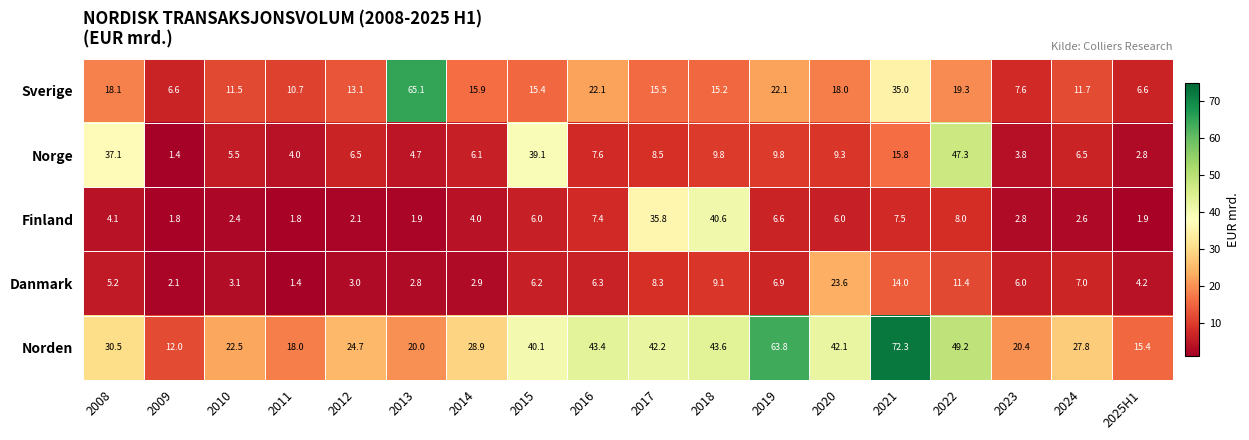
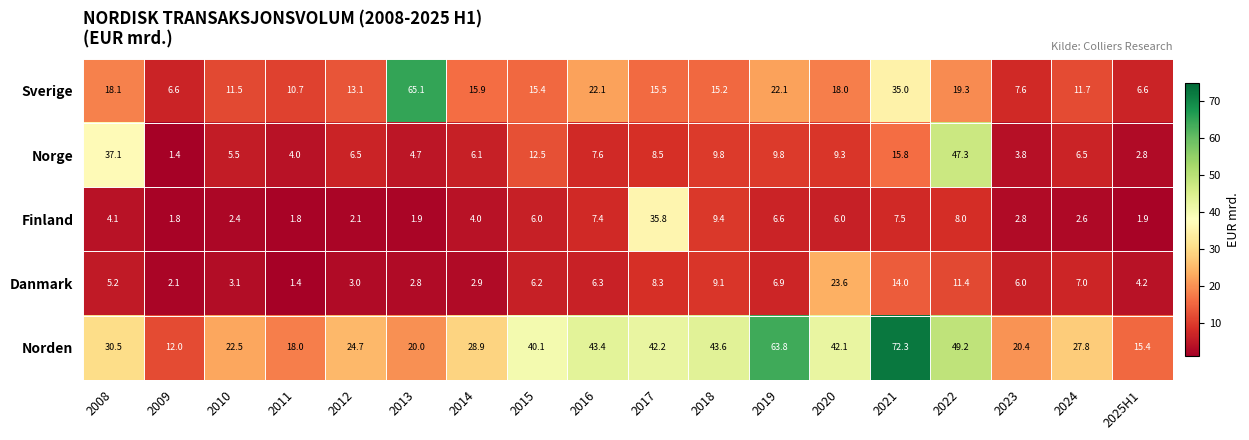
Norge, 2015: 39.1 -> 12.5
Finland, 2018: 40.6 -> 9.4
